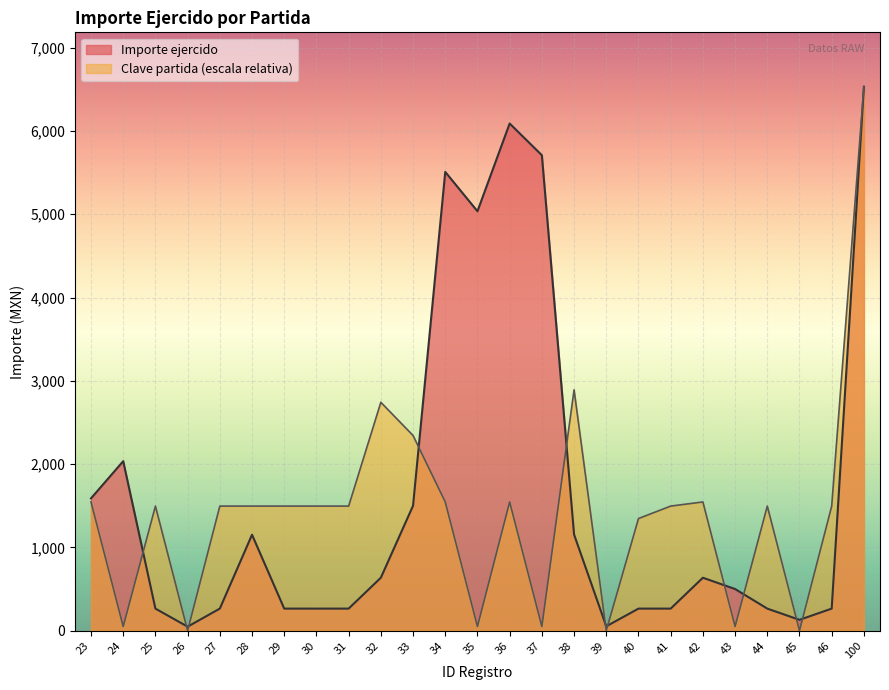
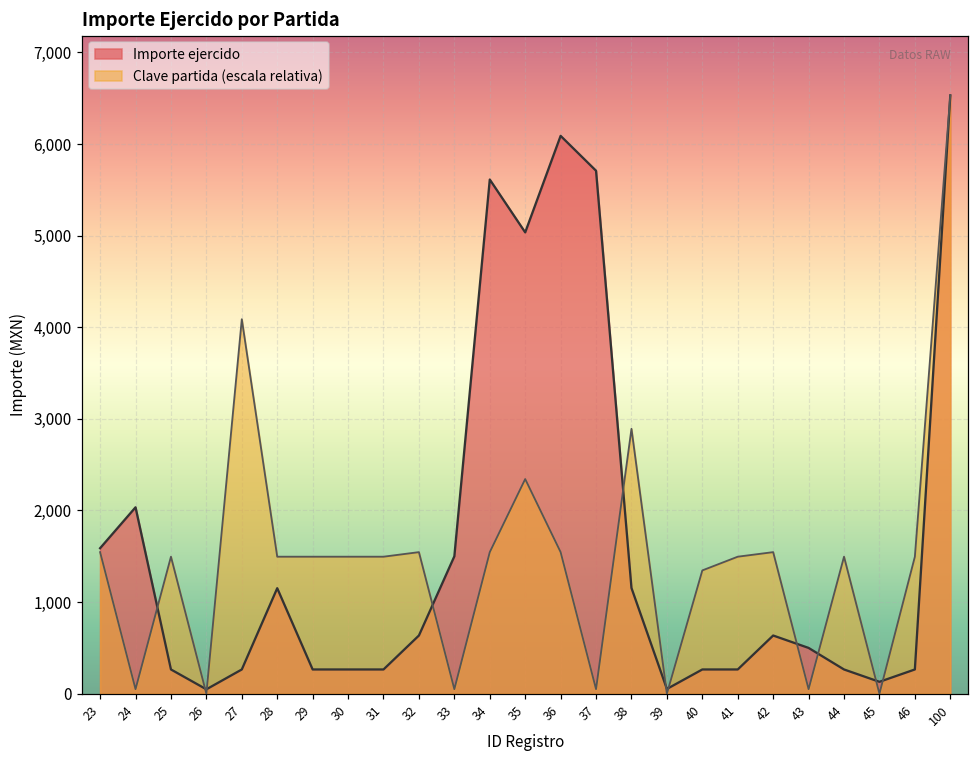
Clave partida (escala relativa), 27: 1,500 -> 4,100
Clave partida (escala relativa), 32: 2,700 -> 1,500
Clave partida (escala relativa), 33: 2,300 -> 0
Importe ejercido, 34: 5,500 -> 5,600
Clave partida (escala relativa), 35: 0 -> 2,300
